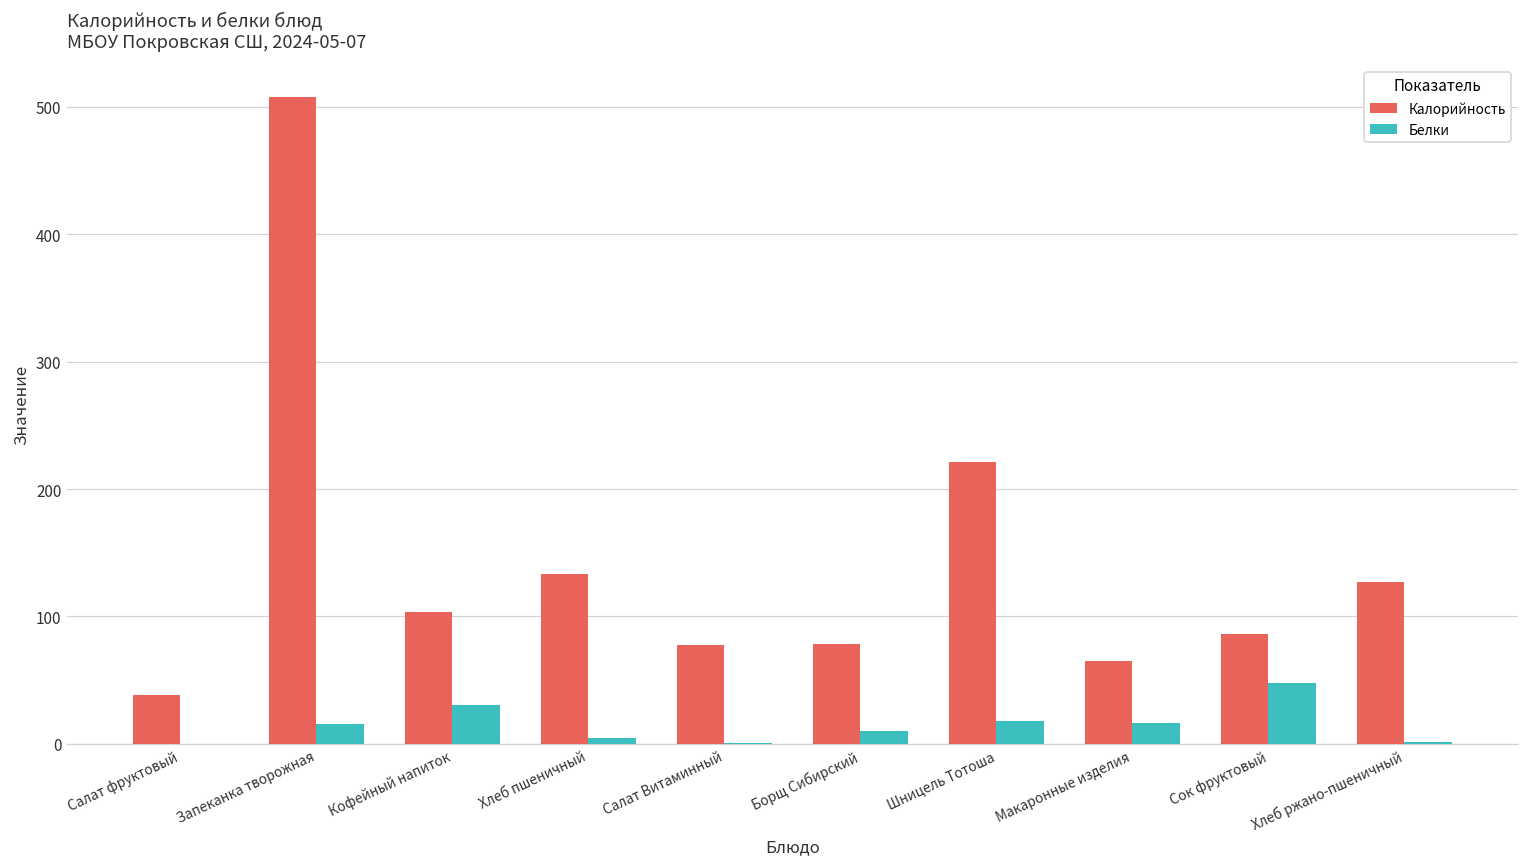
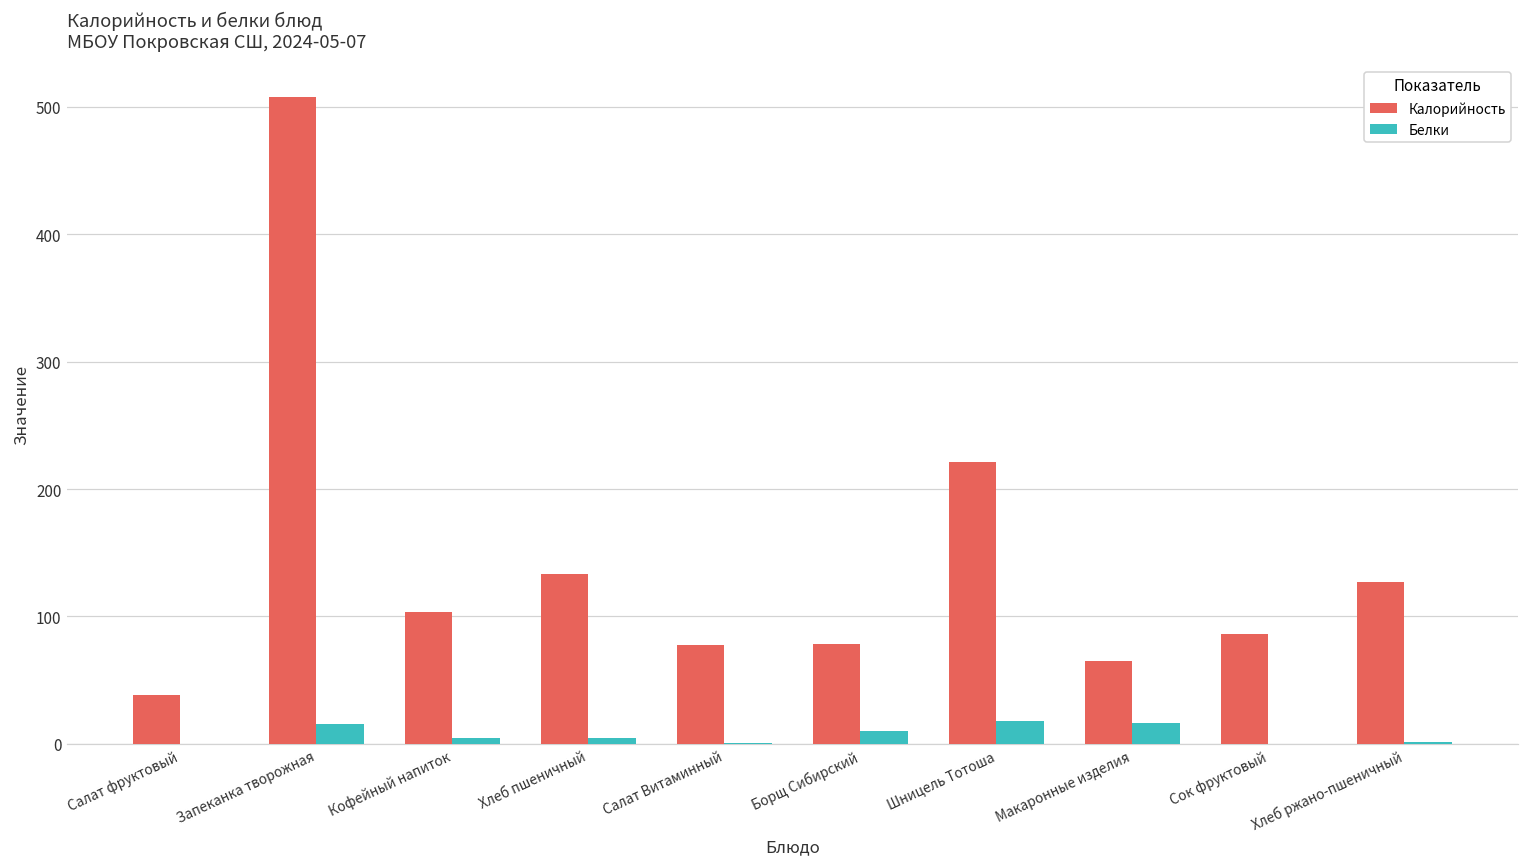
Белки, Кофейный напиток: 31 -> 5
Белки, Сок фруктовый: 48 -> 0
